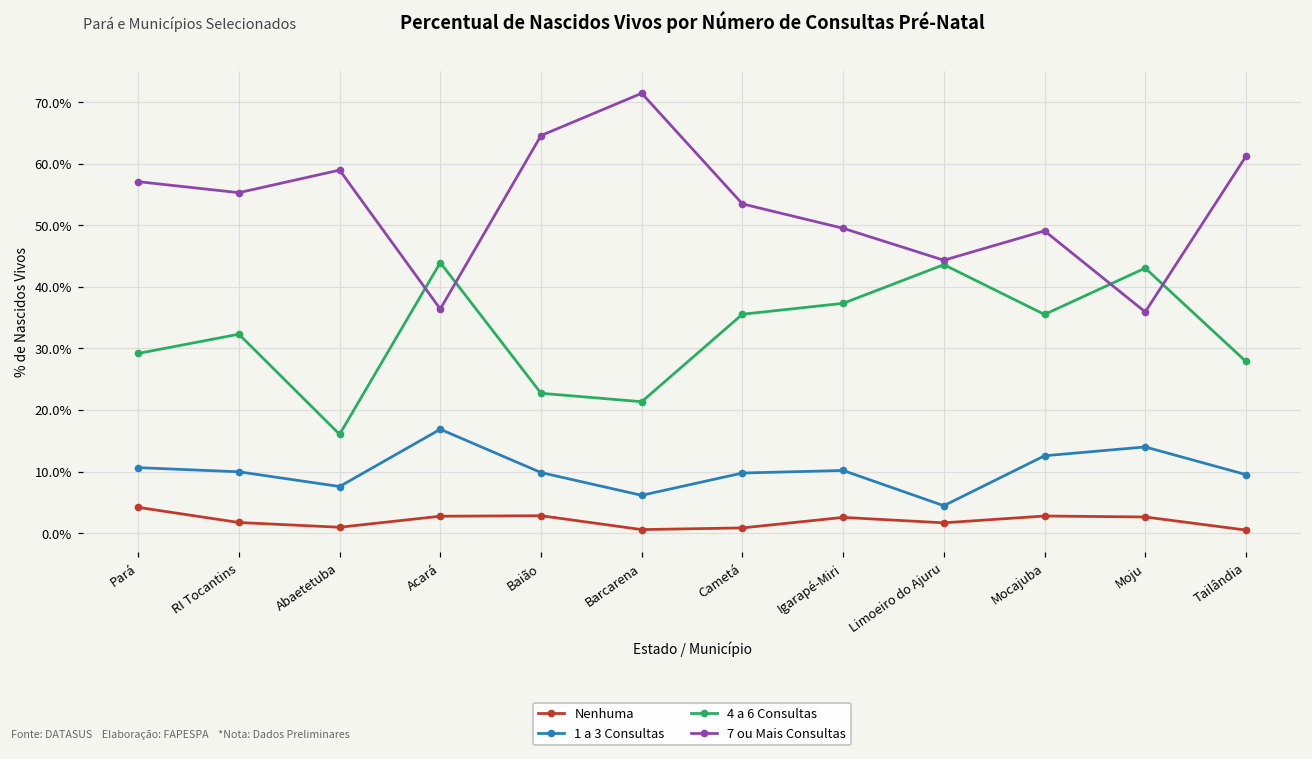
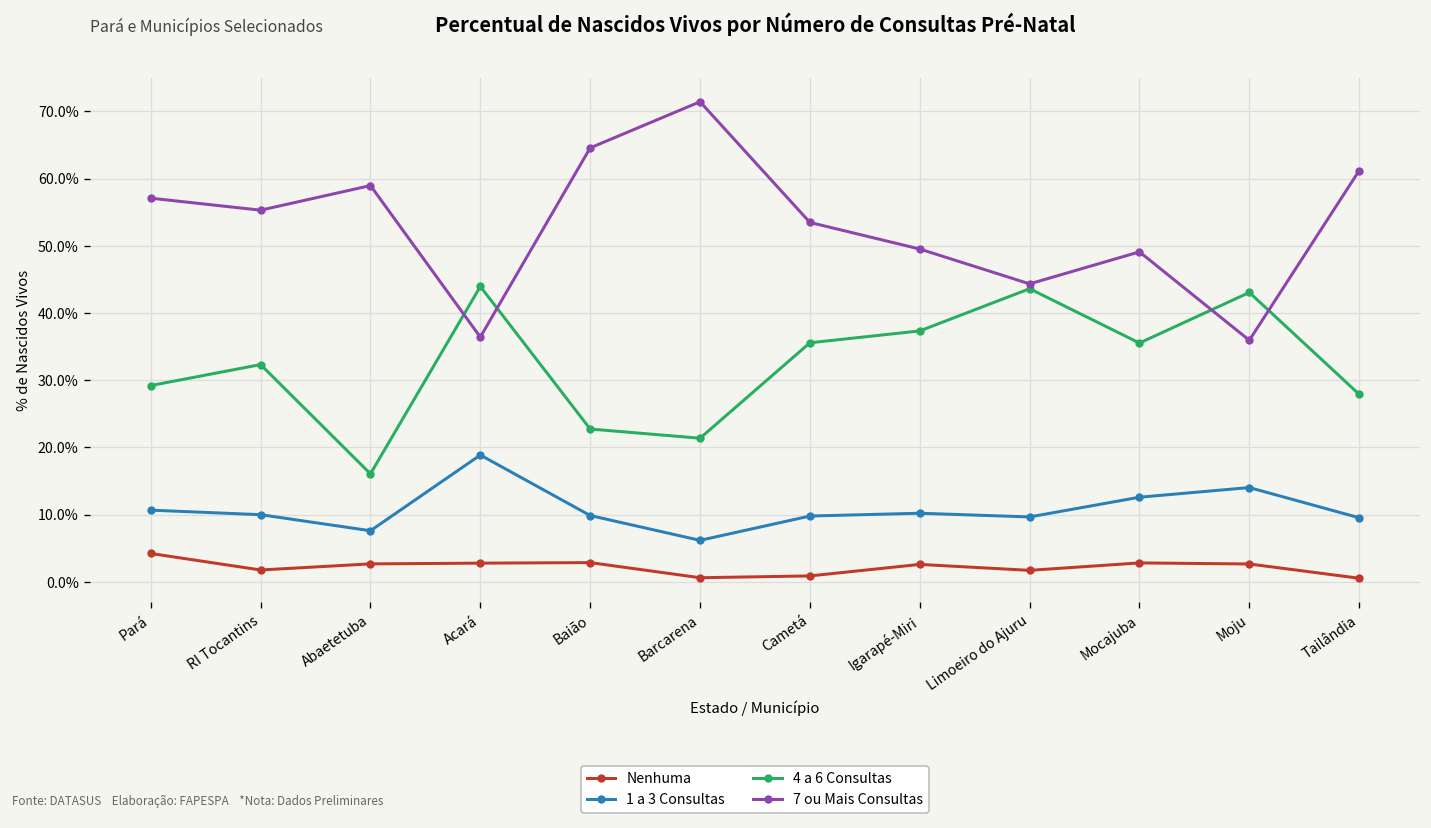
Nenhuma, Abaetetuba: 1% -> 3%
1 a 3 Consultas, Acará: 17% -> 19%
1 a 3 Consultas, Limoeiro do Ajuru: 4% -> 10%
